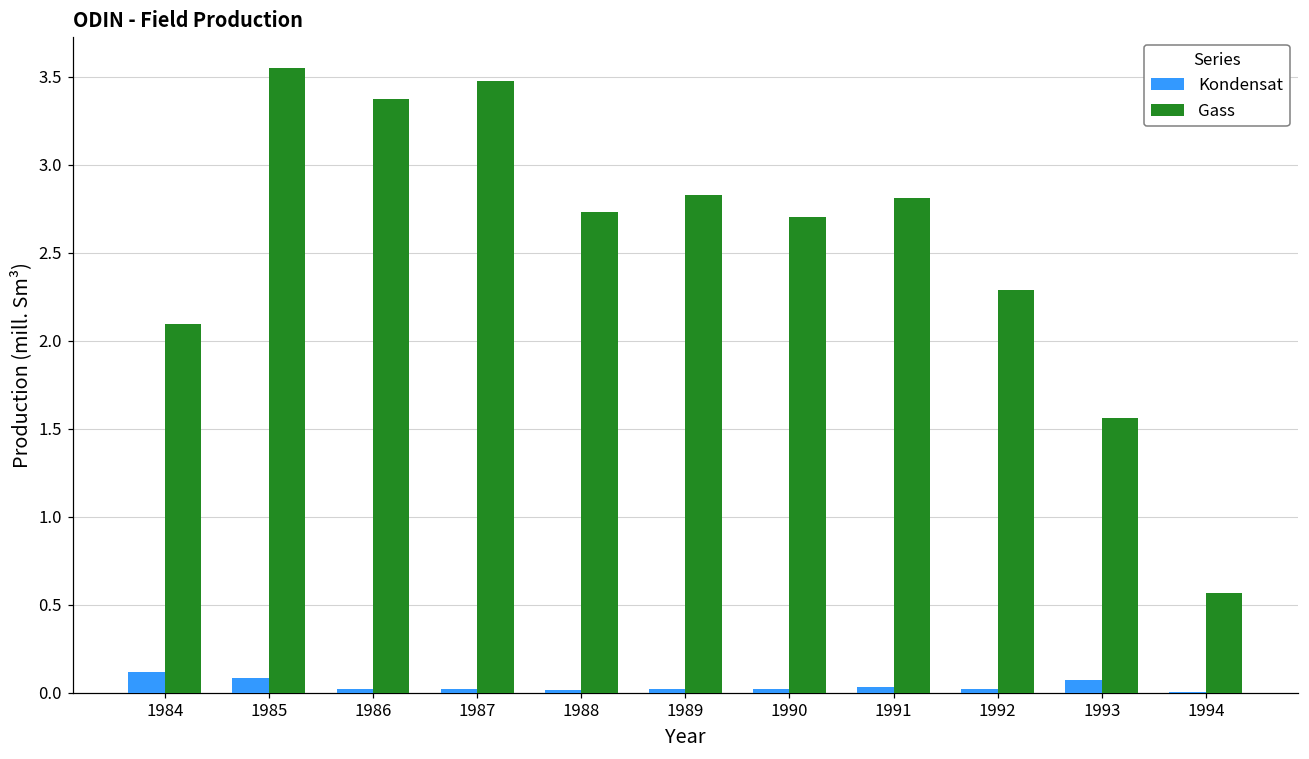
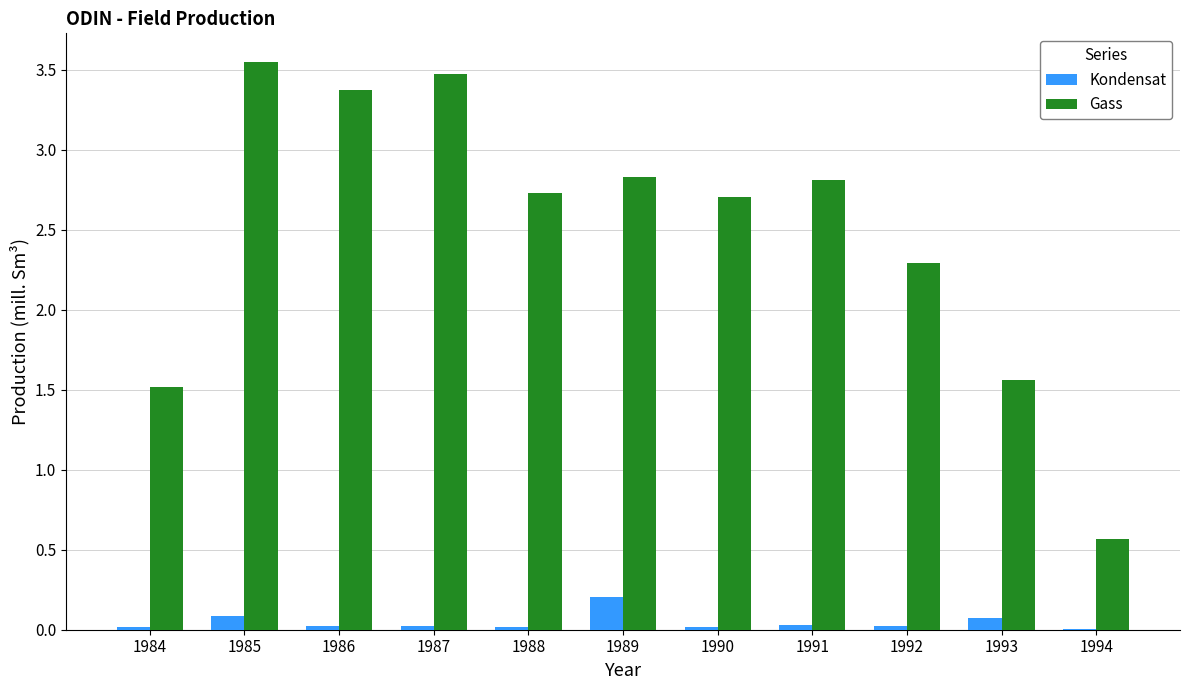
Kondensat, 1984: 0.12 -> 0.02
Gass, 1984: 2.09 -> 1.52
Kondensat, 1989: 0.02 -> 0.20
